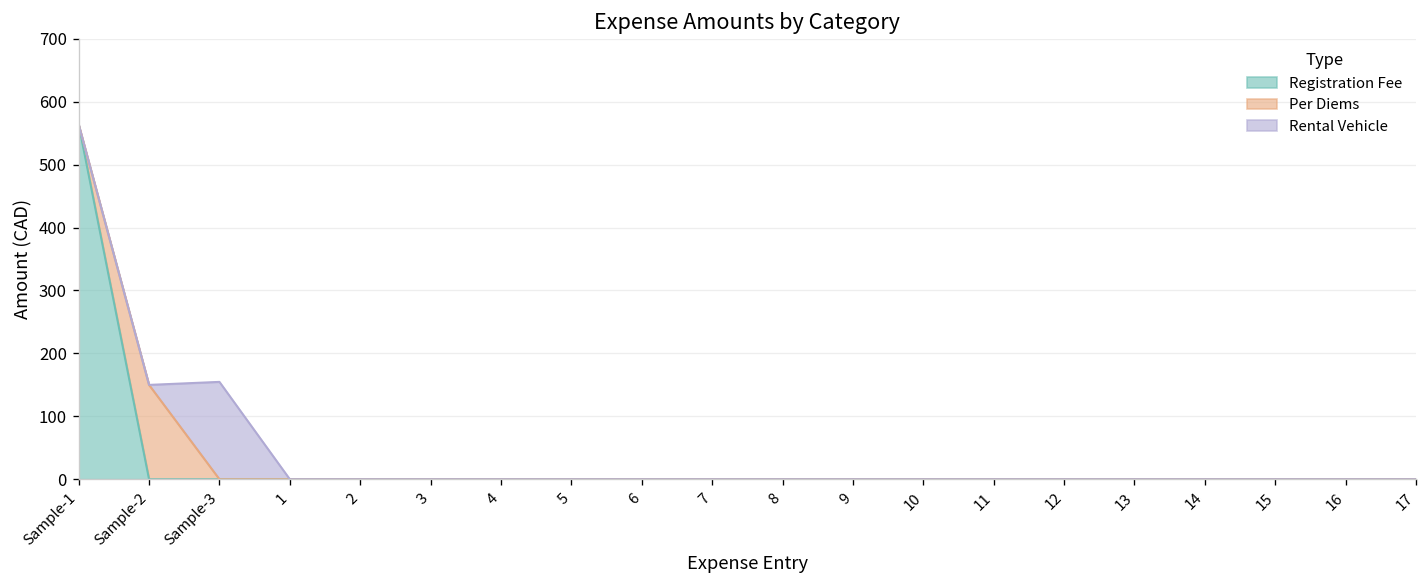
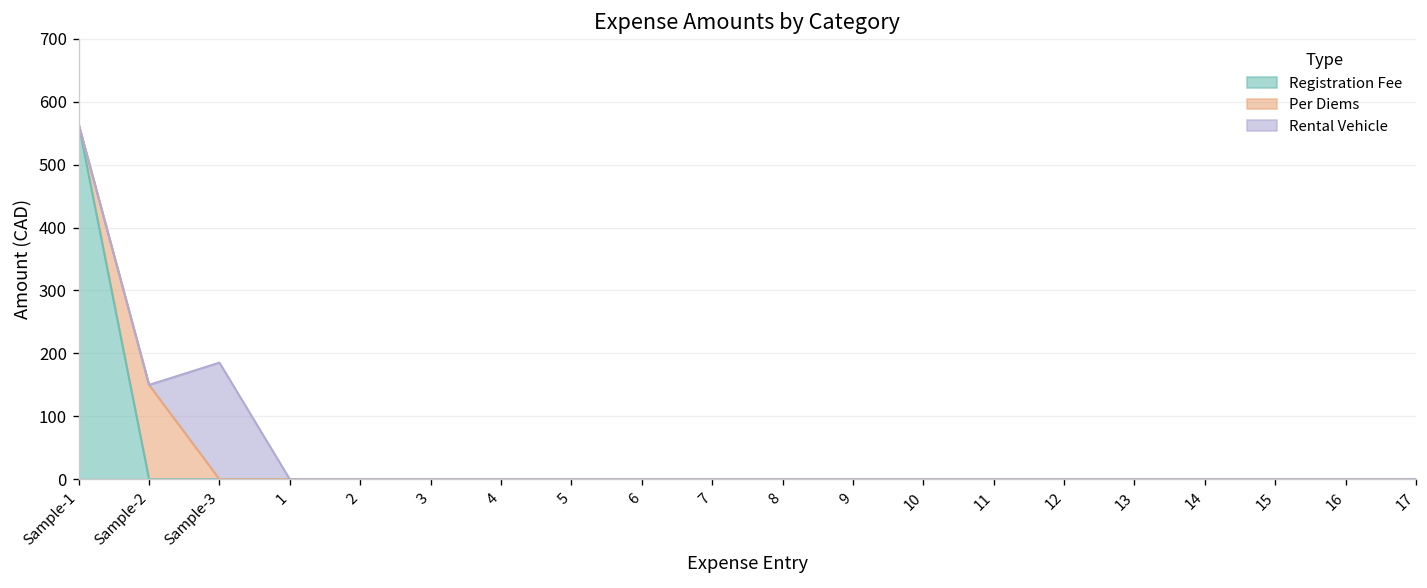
Rental Vehicle, Sample-3: 150 -> 190
